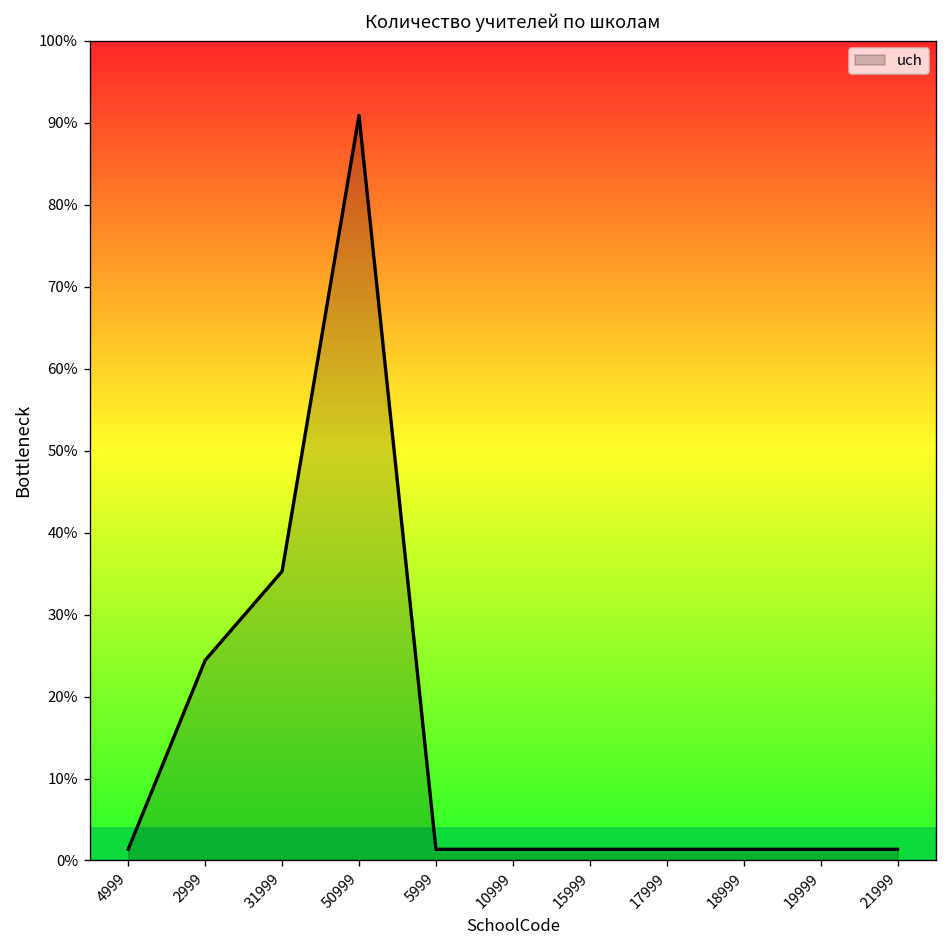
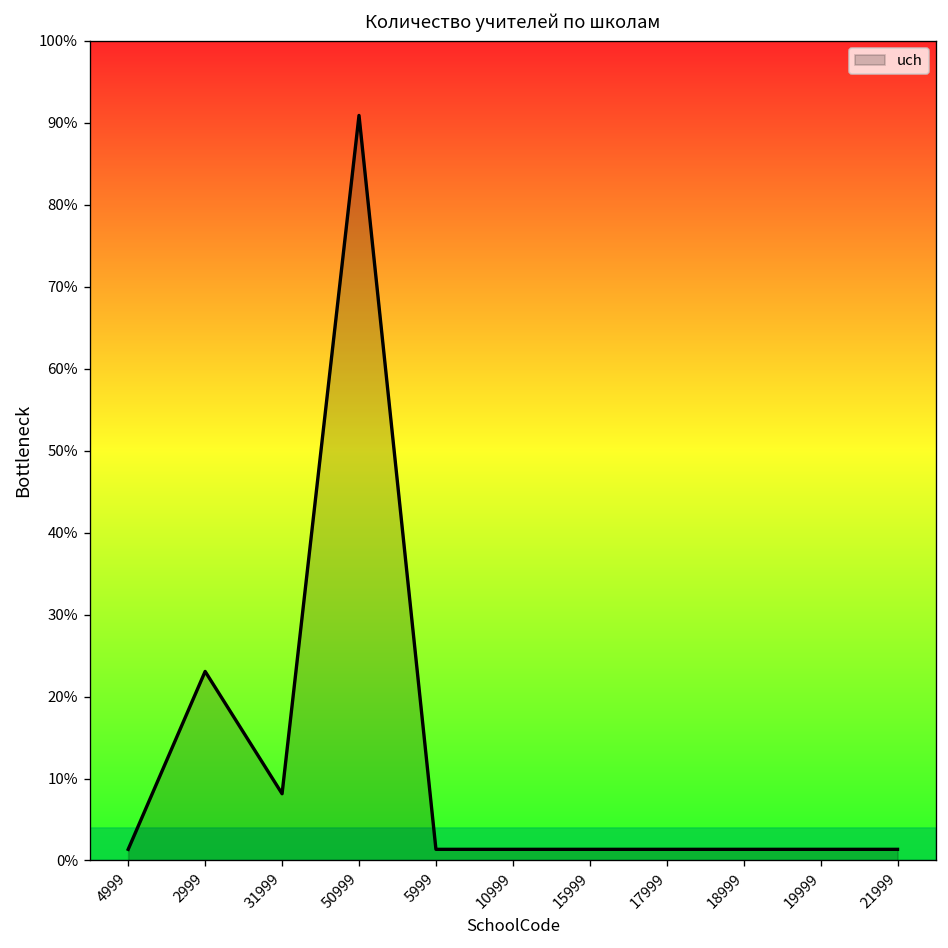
2999: 24% -> 23%
31999: 35% -> 8%
